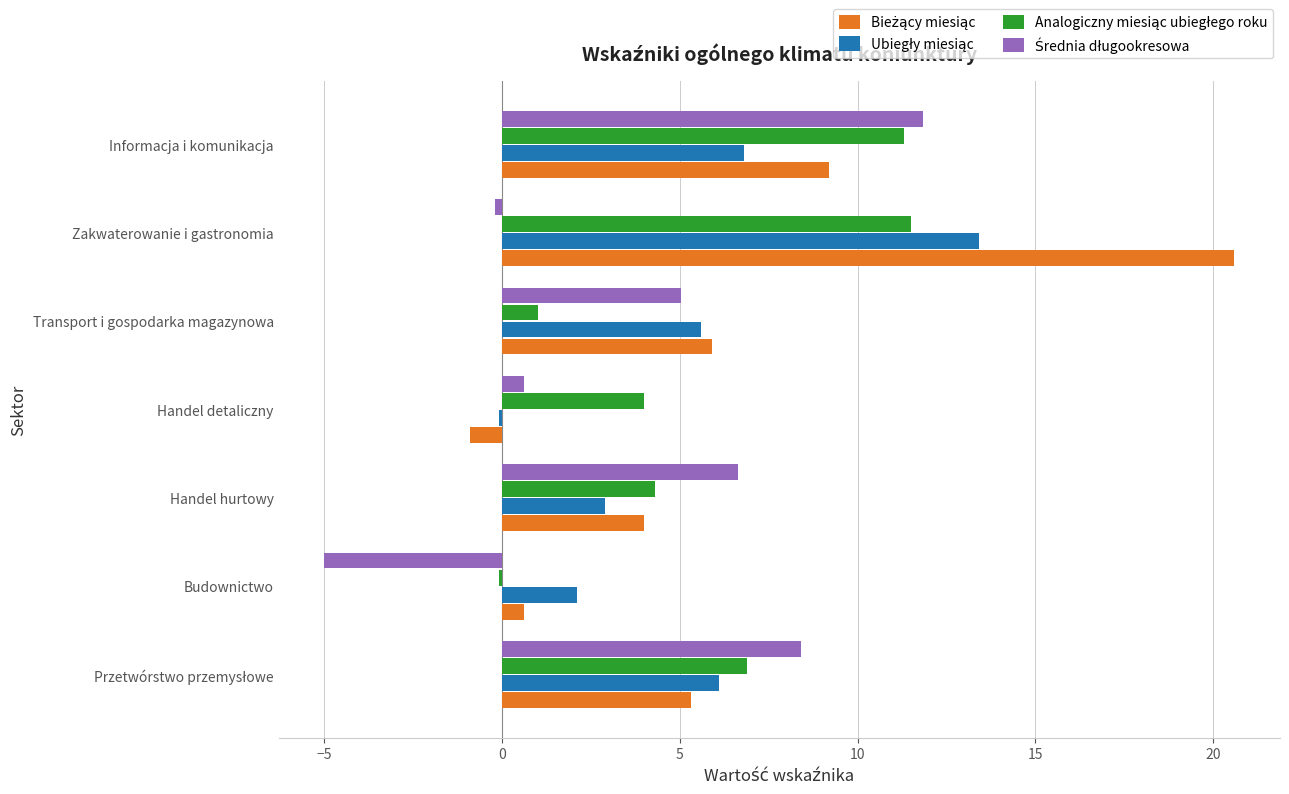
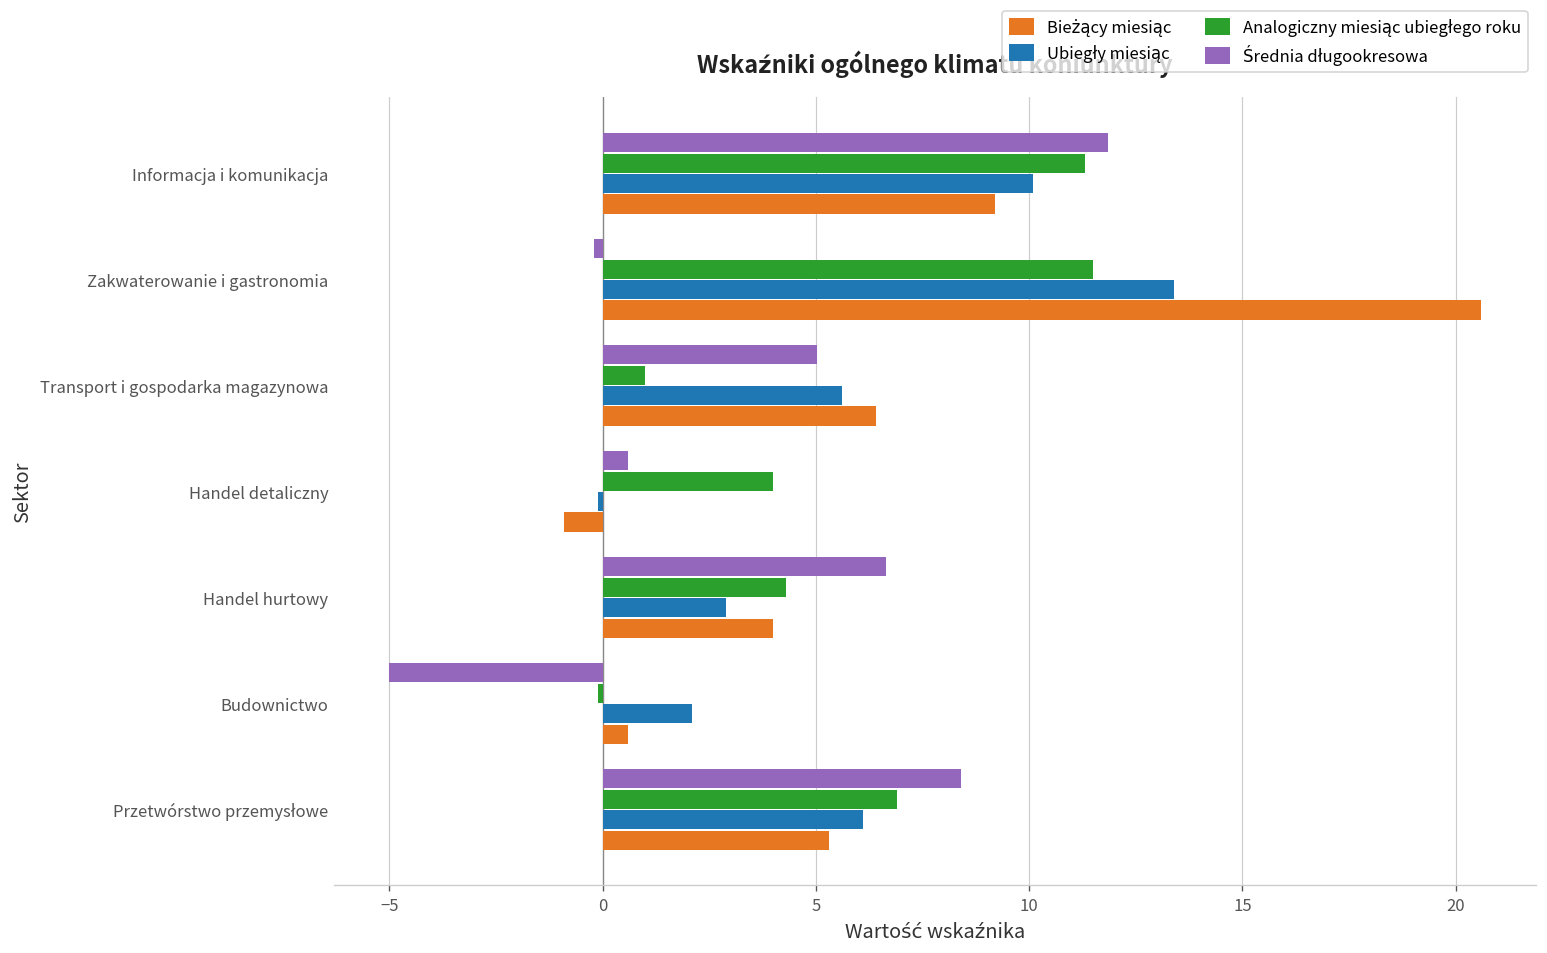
Ubiegły miesiąc, Informacja i komunikacja: 6.8 -> 10.1
Bieżący miesiąc, Transport i gospodarka magazynowa: 5.9 -> 6.4
